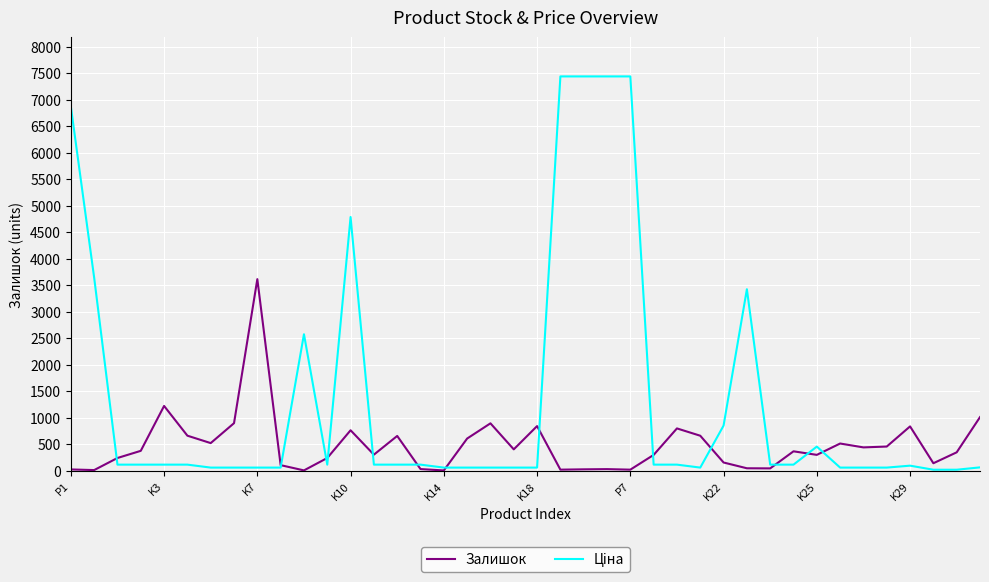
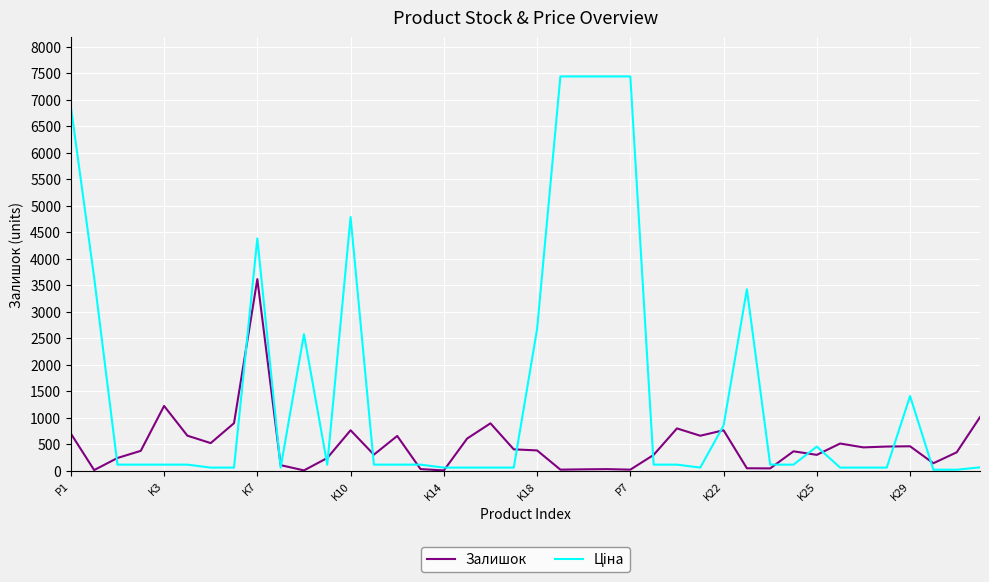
Залишок, P1: 0 -> 700
Ціна, K7: 100 -> 4400
Залишок, K18: 800 -> 400
Ціна, K18: 100 -> 2700
Залишок, K22: 200 -> 800
Залишок, K29: 800 -> 500
Ціна, K29: 100 -> 1400
